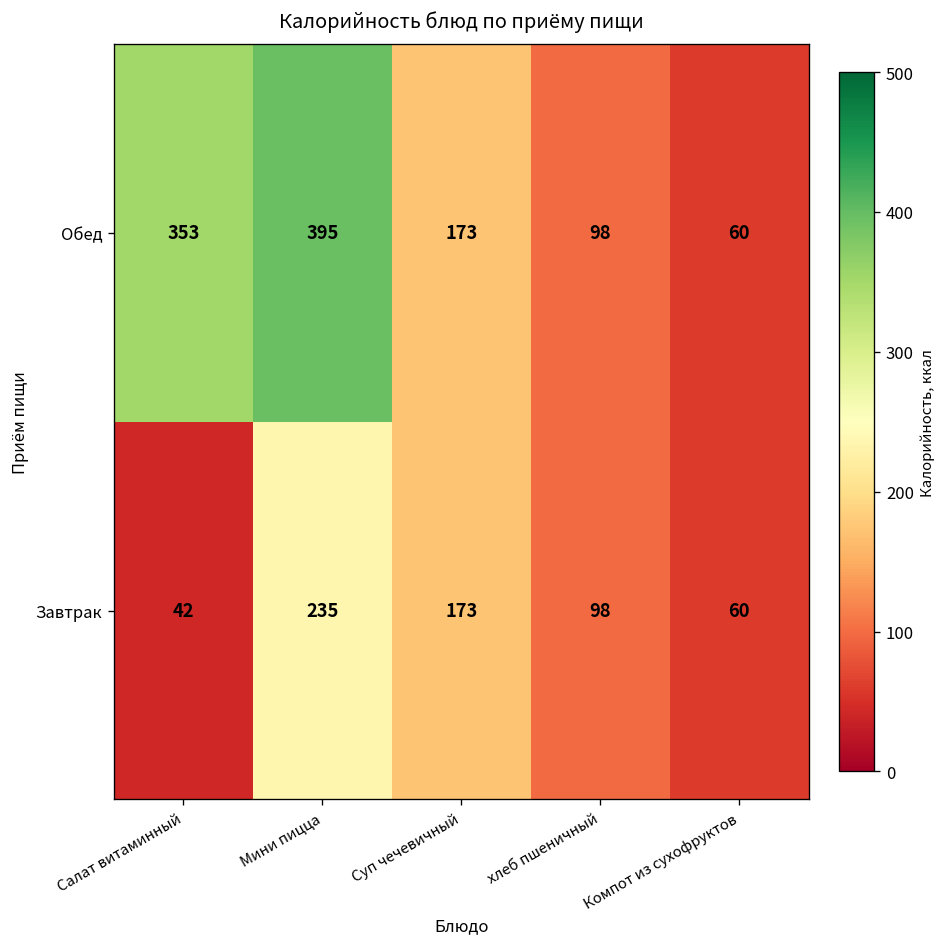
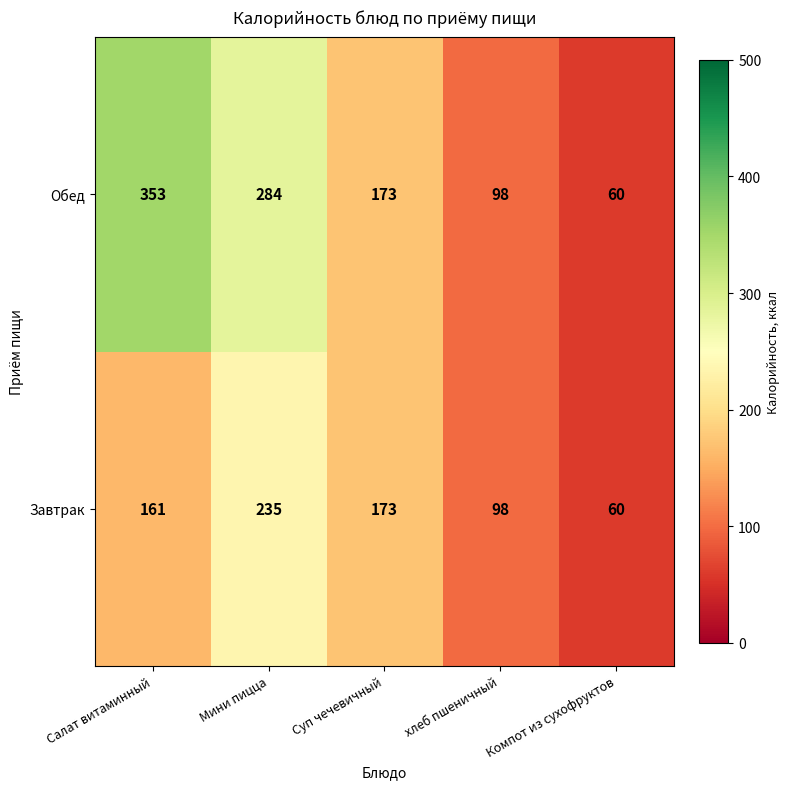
Обед, Мини пицца: 395 -> 284
Завтрак, Салат витаминный: 42 -> 161
